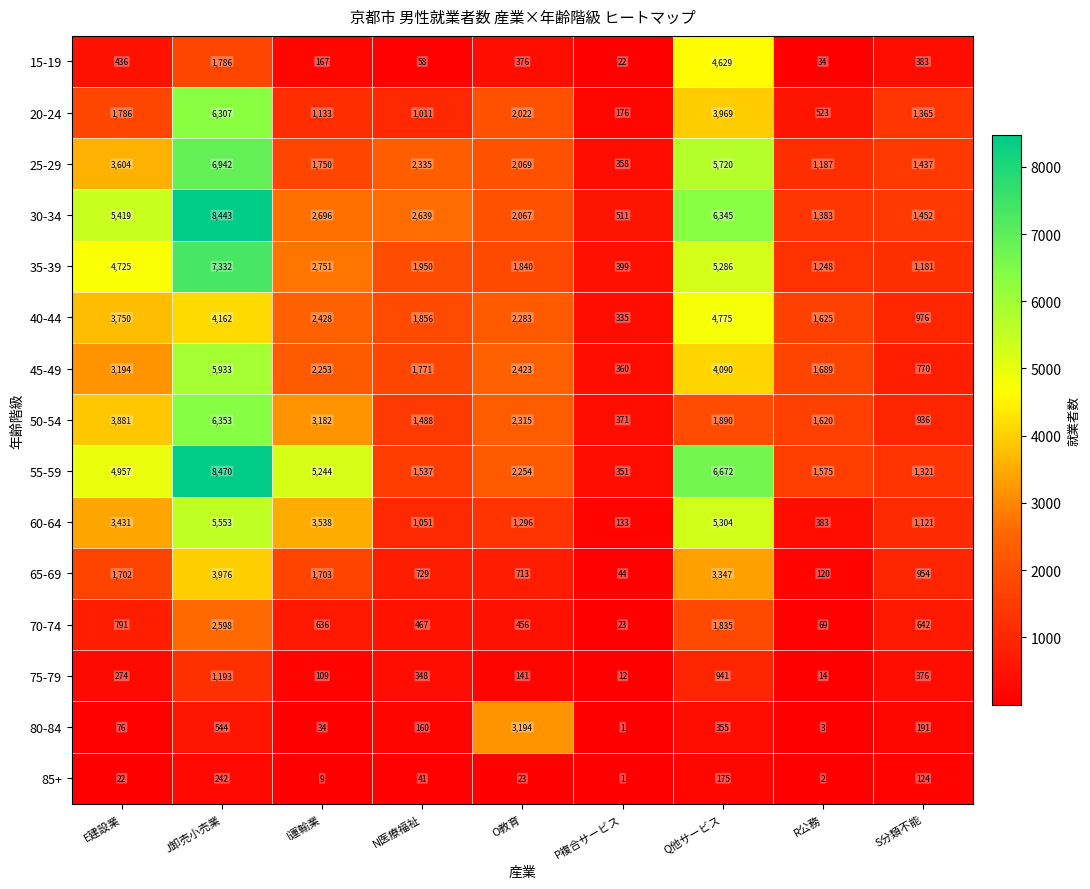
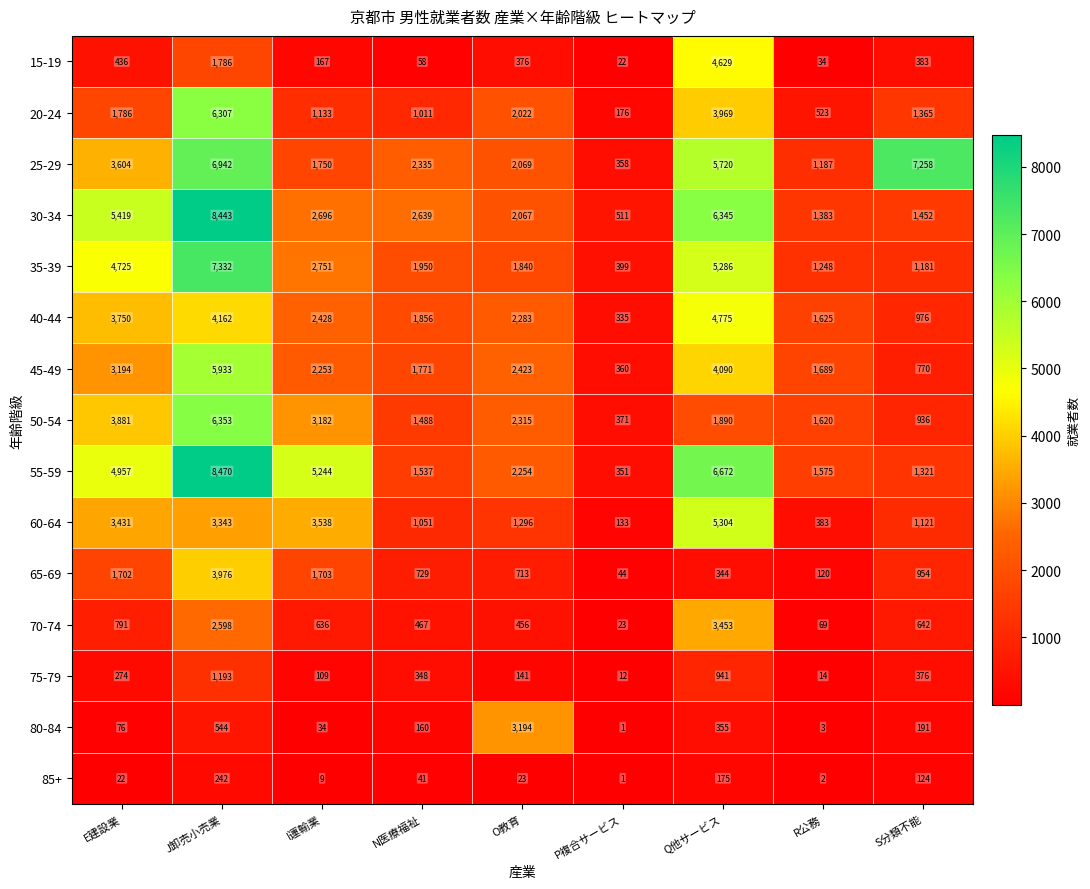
25-29, S分類不能: 1,437 -> 7,258
60-64, J卸売小売業: 5,553 -> 3,343
65-69, Q他サービス: 3,347 -> 344
70-74, Q他サービス: 1,835 -> 3,453
